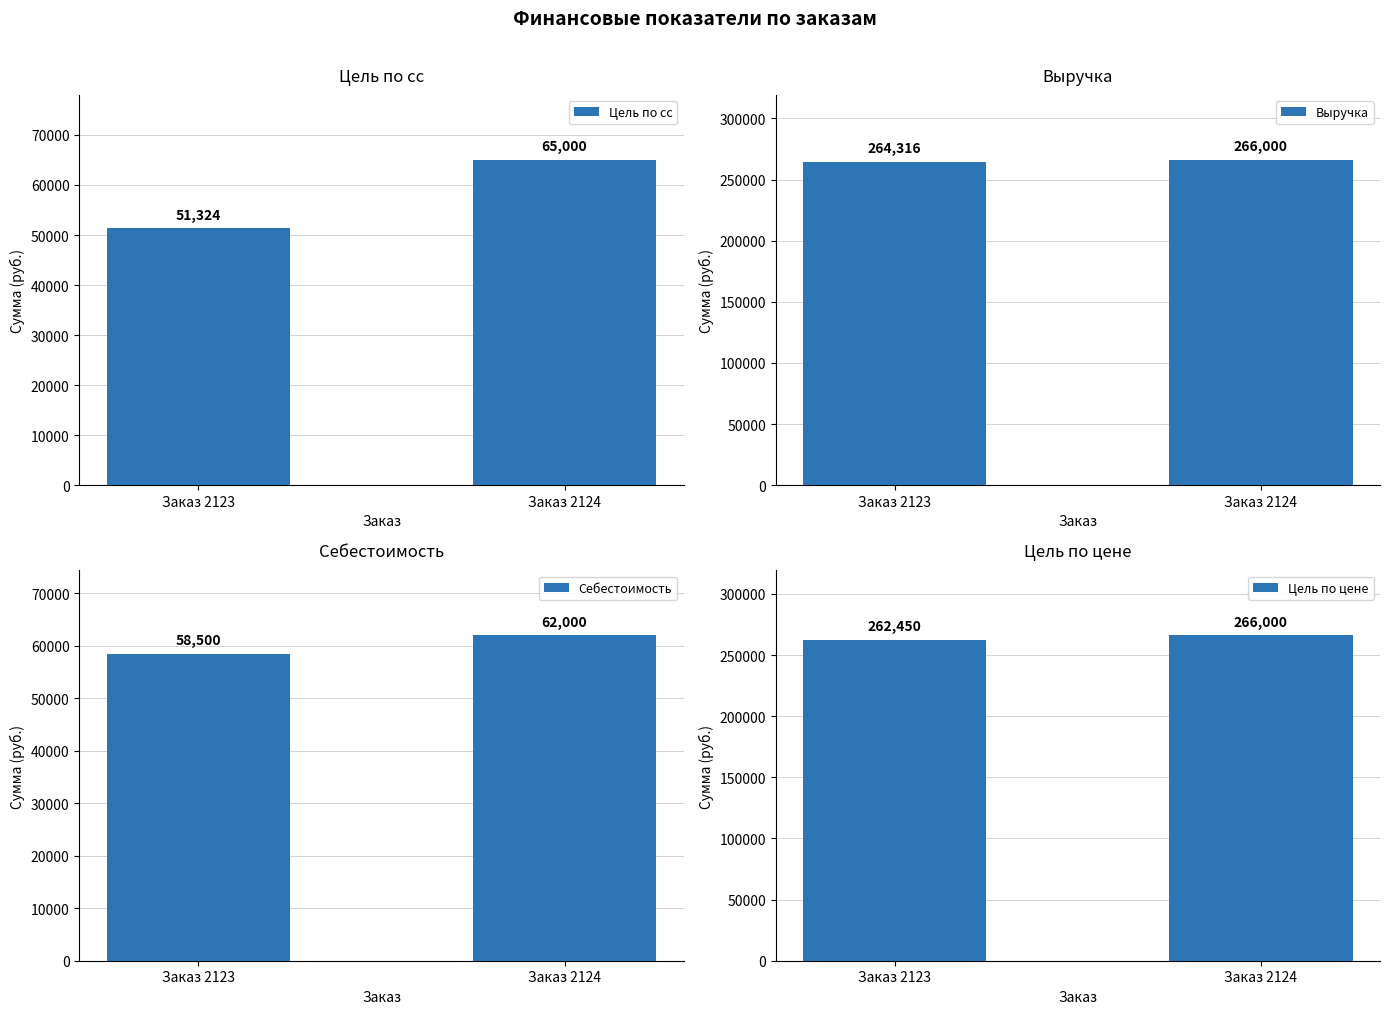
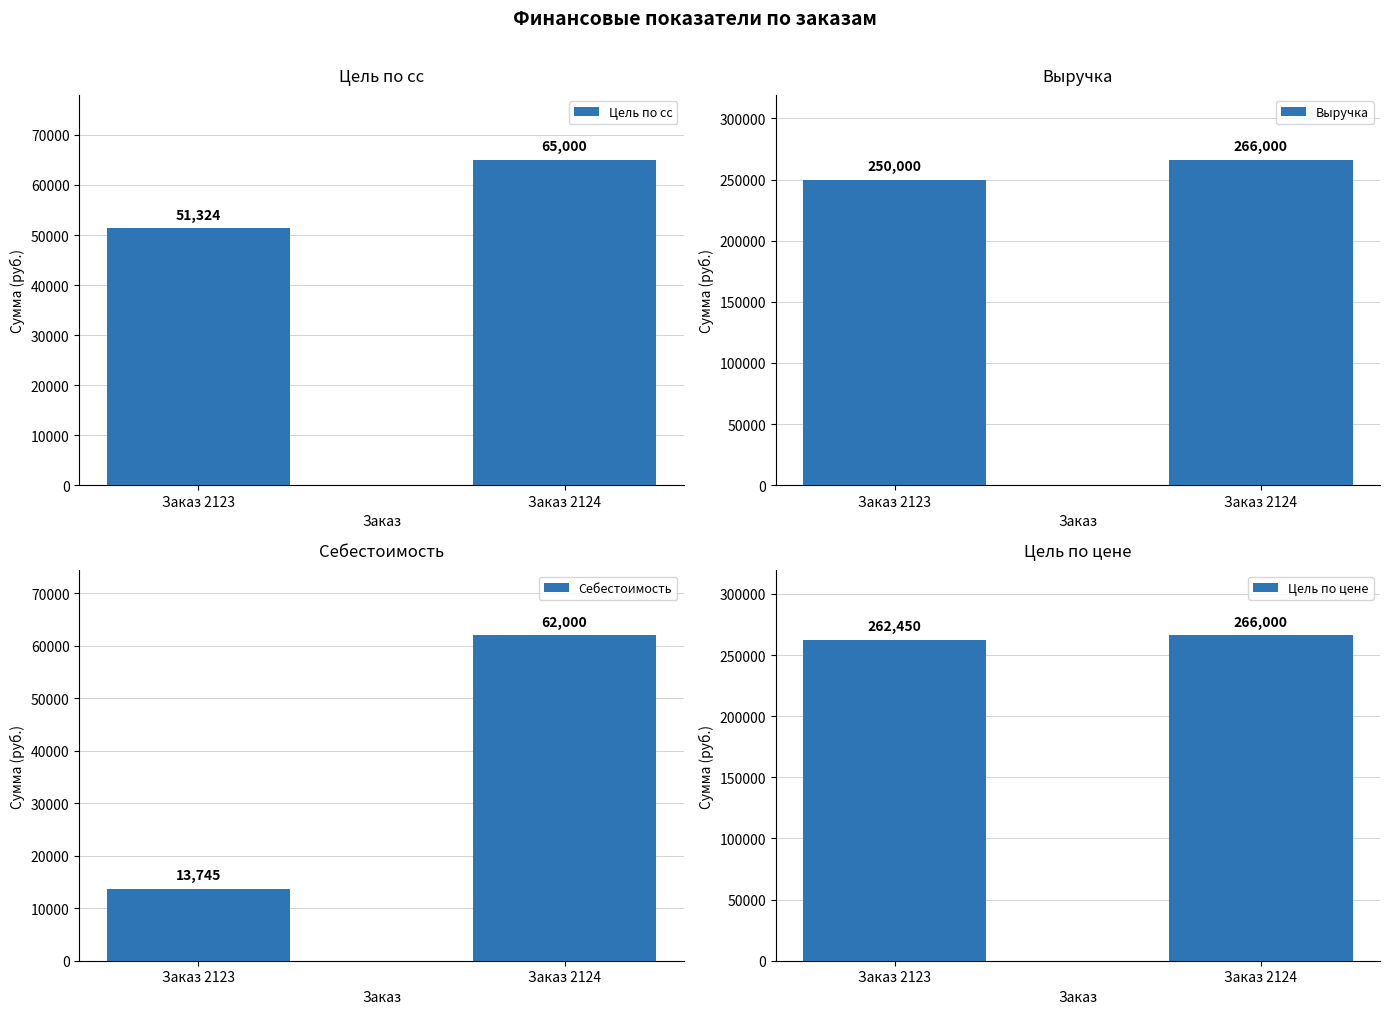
Выручка, Заказ 2123: 264,316 -> 250,000
Себестоимость, Заказ 2123: 58,500 -> 13,745
